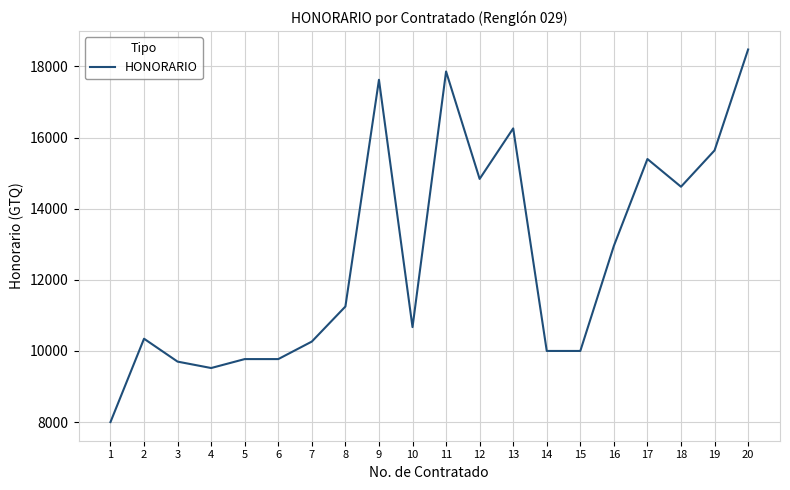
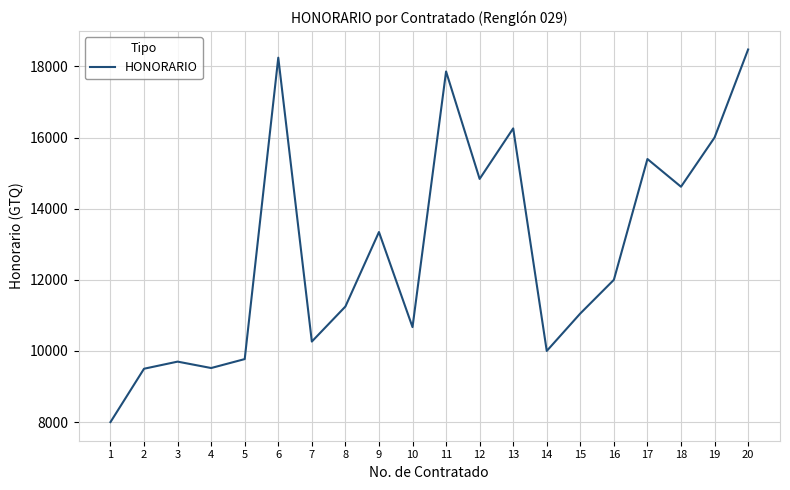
2: 10300 -> 9500
6: 9800 -> 18200
9: 17600 -> 13300
15: 10000 -> 11100
16: 13000 -> 12000
19: 15600 -> 16000
